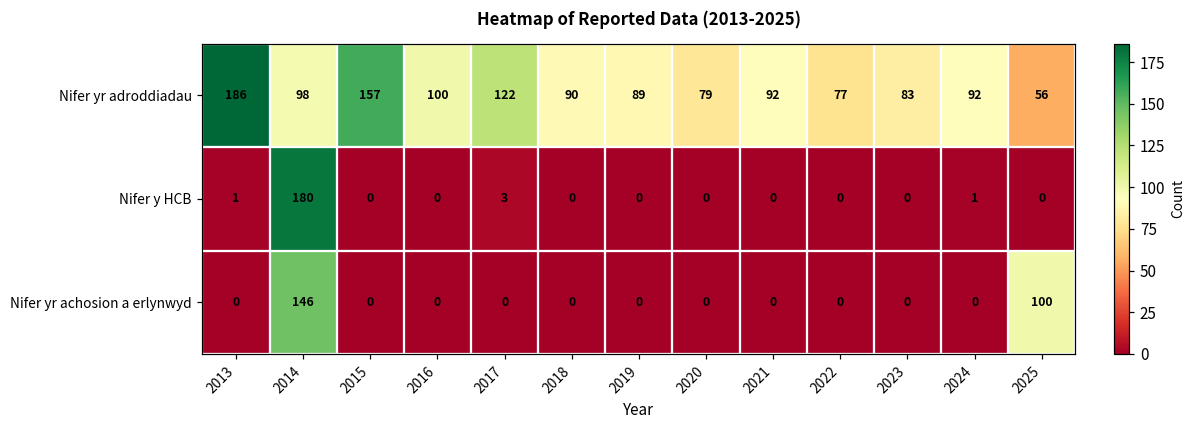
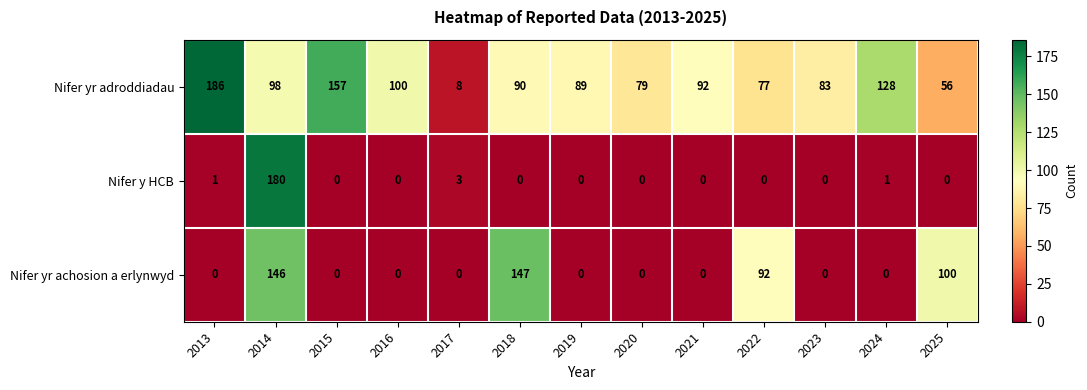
Nifer yr adroddiadau, 2017: 122 -> 8
Nifer yr adroddiadau, 2024: 92 -> 128
Nifer yr achosion a erlynwyd, 2018: 0 -> 147
Nifer yr achosion a erlynwyd, 2022: 0 -> 92
